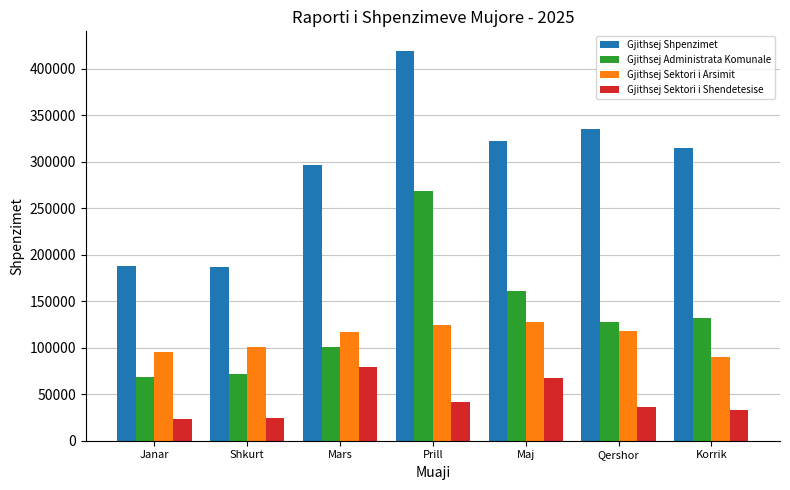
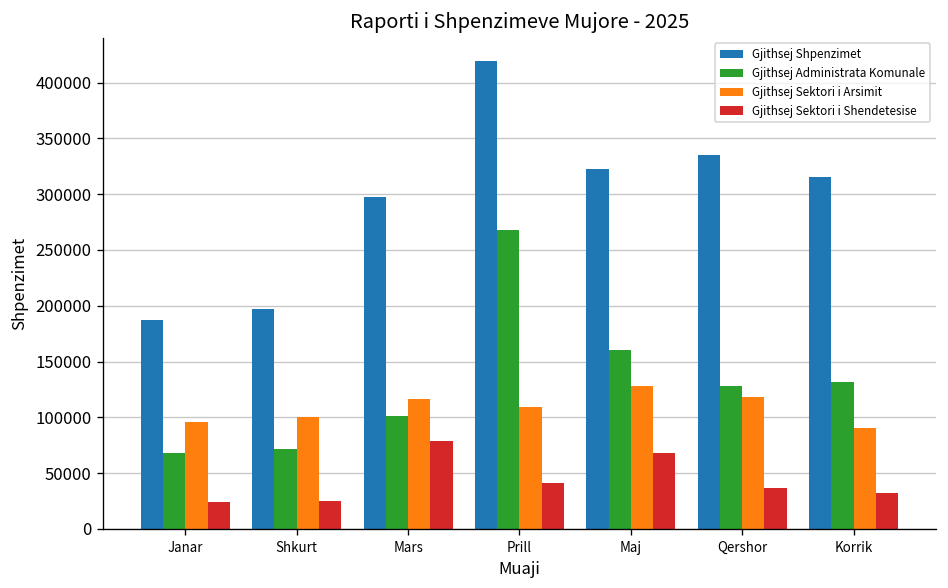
Gjithsej Shpenzimet, Shkurt: 190000 -> 200000
Gjithsej Sektori i Arsimit, Prill: 120000 -> 110000
